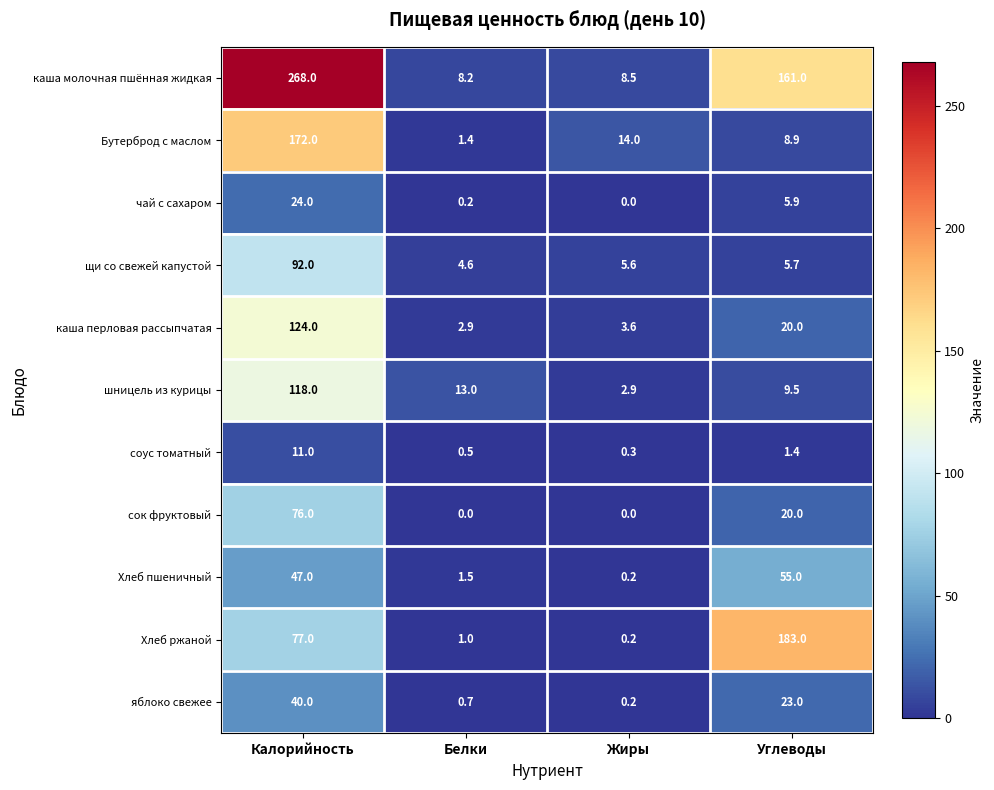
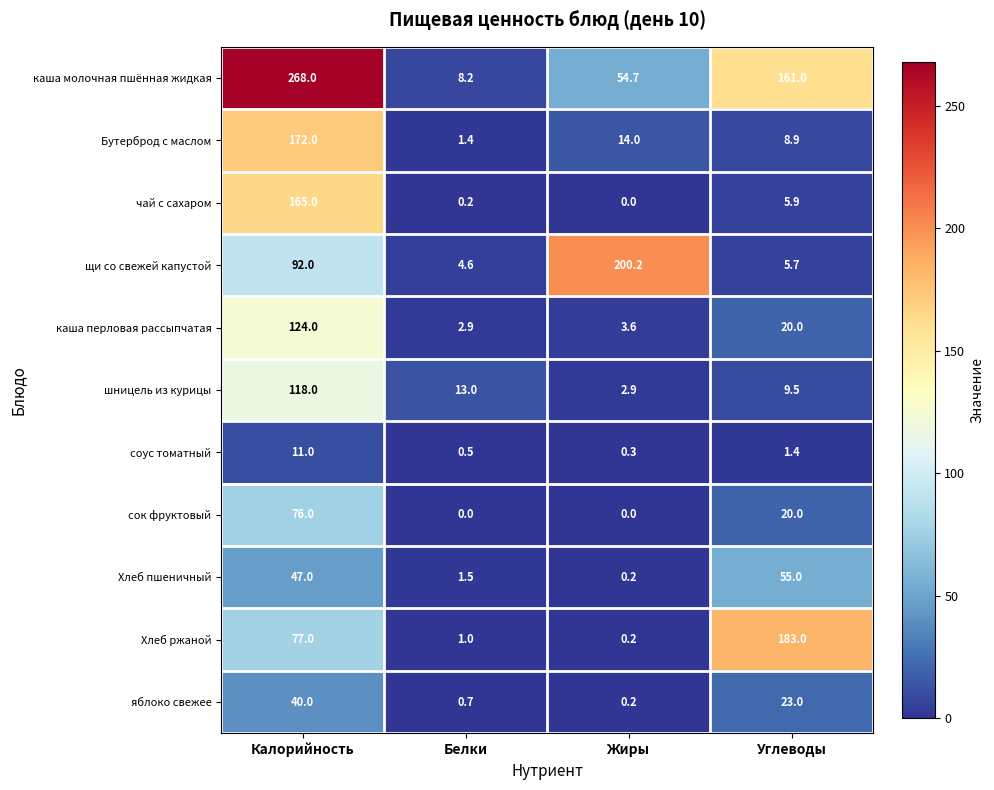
каша молочная пшённая жидкая, Жиры: 8.5 -> 54.7
чай с сахаром, Калорийность: 24.0 -> 165.0
щи со свежей капустой, Жиры: 5.6 -> 200.2
